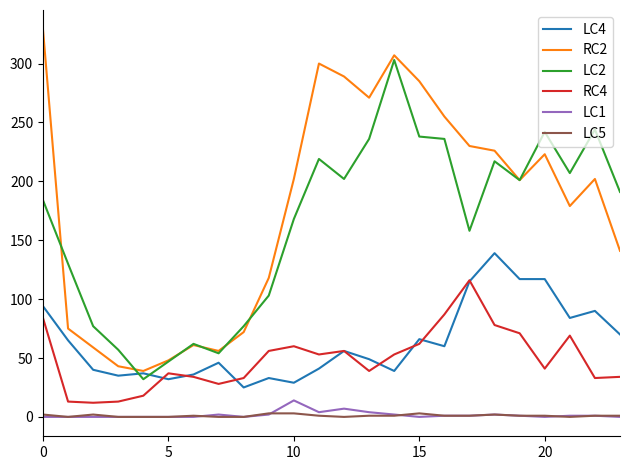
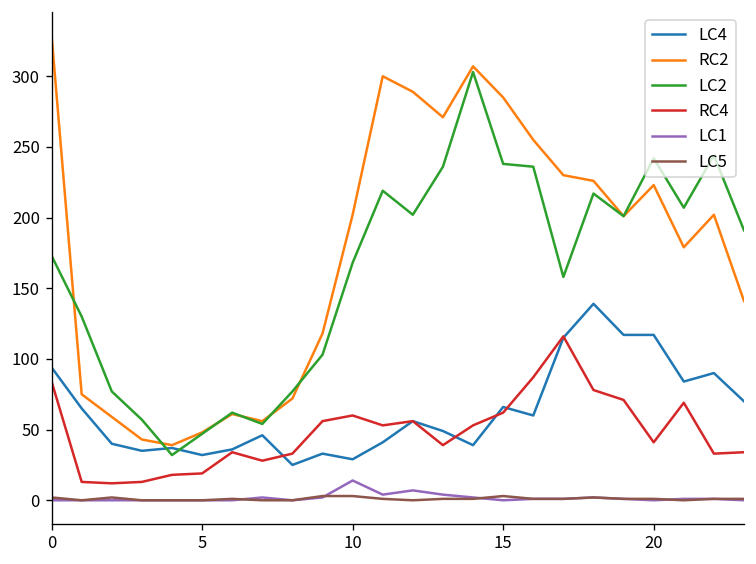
LC2, 0: 184 -> 173
RC4, 5: 37 -> 19
